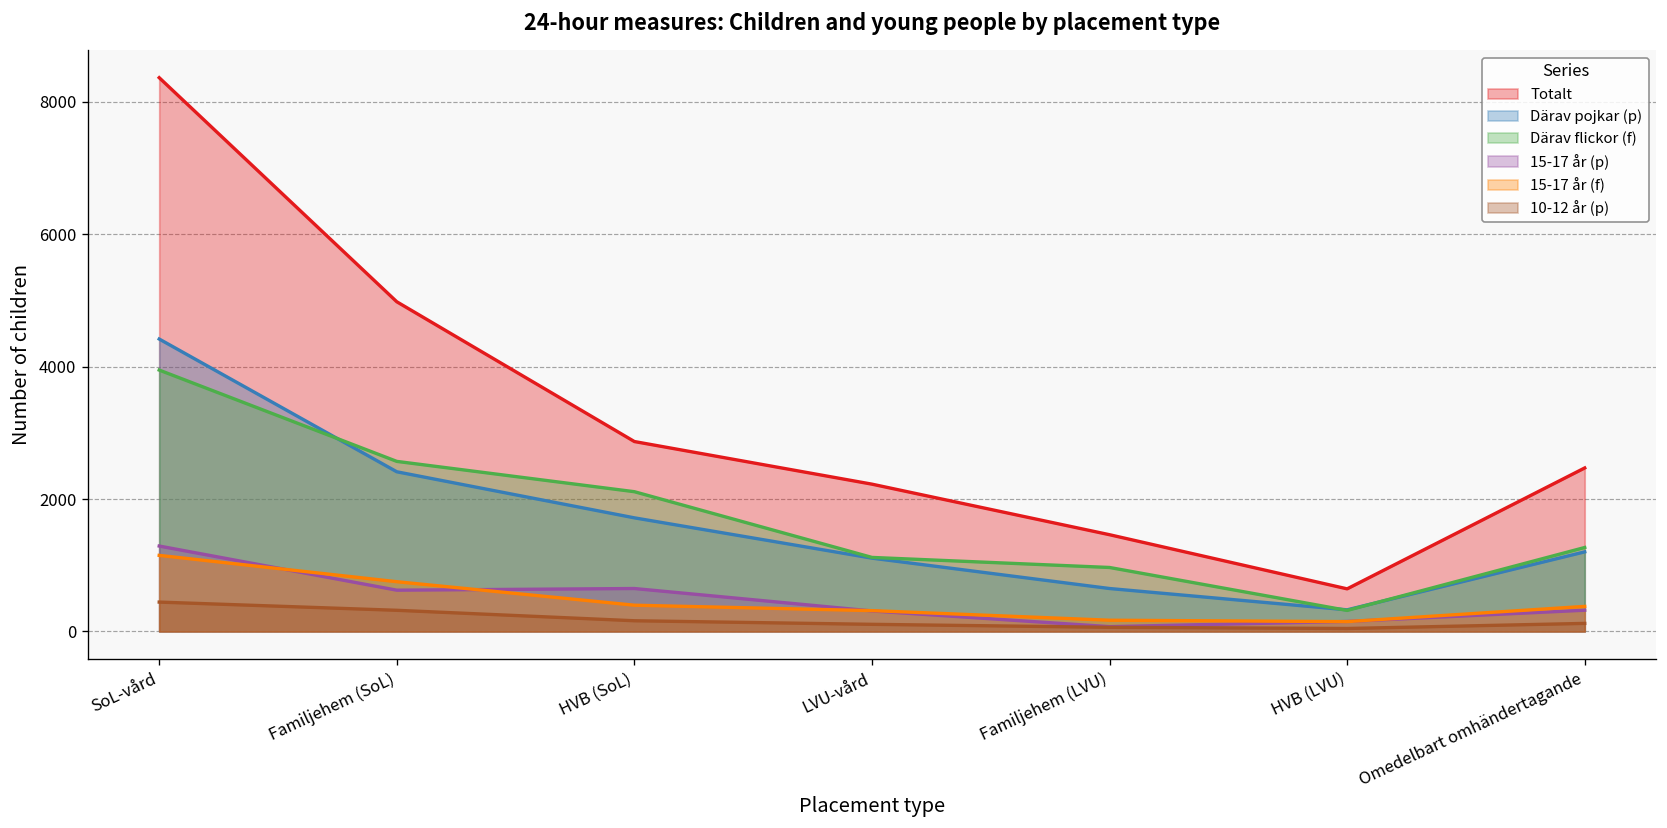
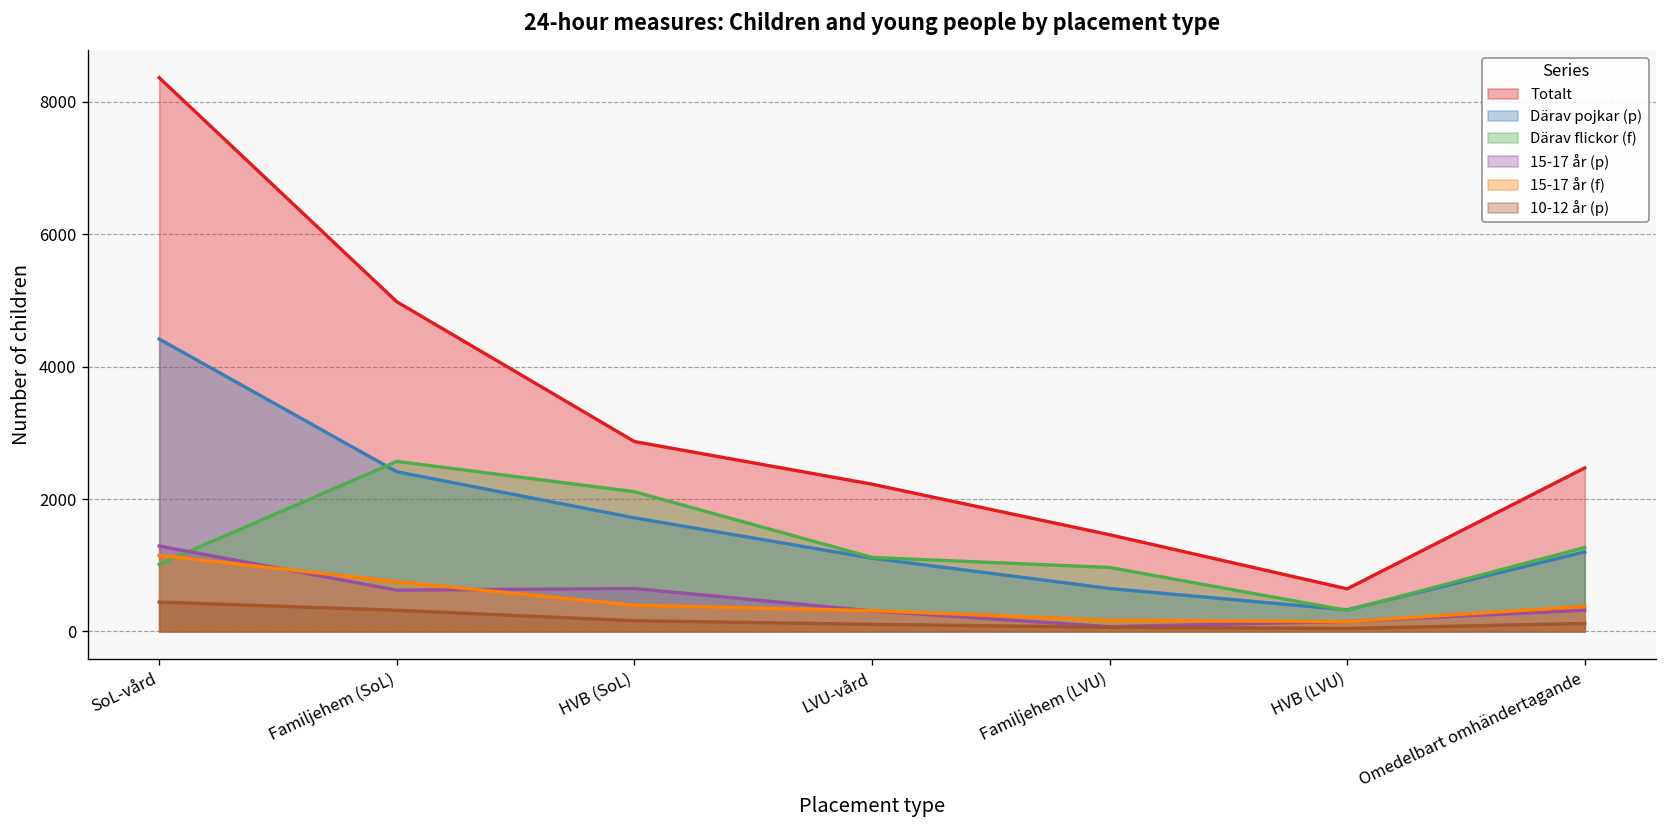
Därav flickor (f), SoL-vård: 3900 -> 1000
